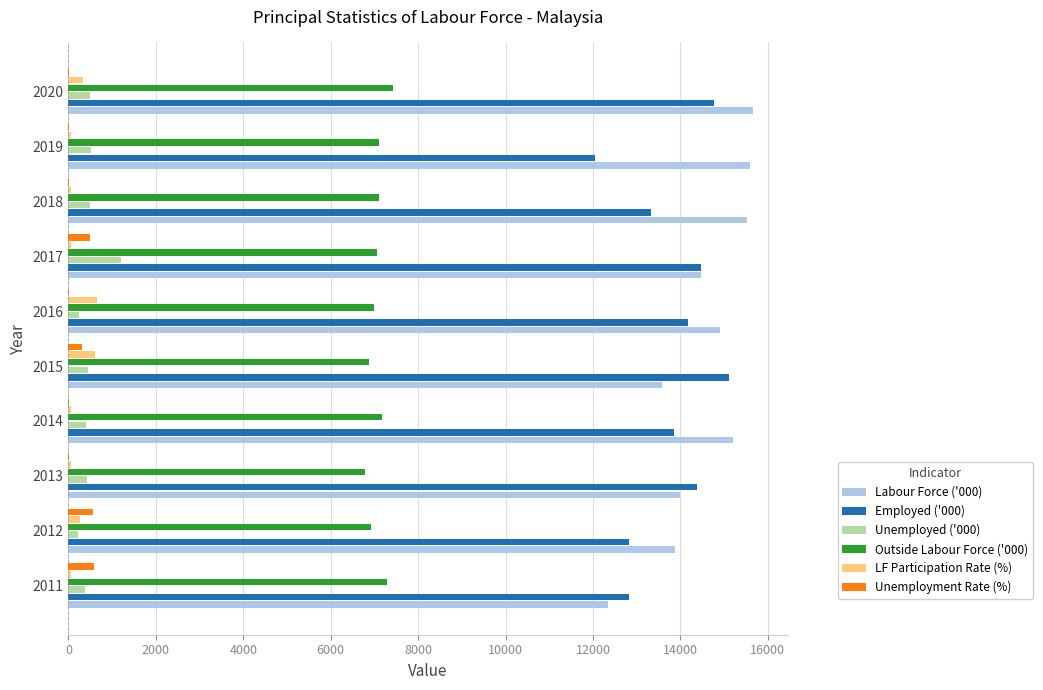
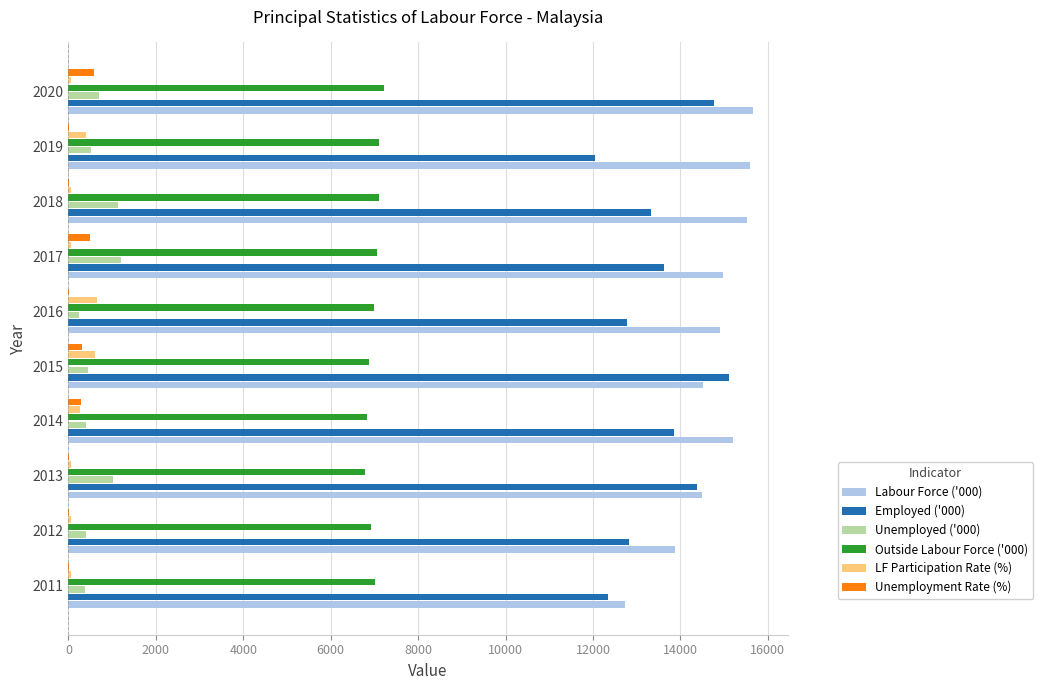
Unemployment Rate (%), 2020: 0 -> 600
LF Participation Rate (%), 2020: 300 -> 100
Outside Labour Force ('000), 2020: 7400 -> 7200
Unemployed ('000), 2020: 500 -> 700
LF Participation Rate (%), 2019: 100 -> 400
Unemployed ('000), 2018: 500 -> 1100
Employed ('000), 2017: 14500 -> 13600
Labour Force ('000), 2017: 14500 -> 15000
Employed ('000), 2016: 14200 -> 12800
Labour Force ('000), 2015: 13600 -> 14500
Unemployment Rate (%), 2014: 0 -> 300
LF Participation Rate (%), 2014: 100 -> 300
Outside Labour Force ('000), 2014: 7200 -> 6800
Unemployed ('000), 2013: 400 -> 1000
Labour Force ('000), 2013: 14000 -> 14500
Unemployment Rate (%), 2012: 600 -> 0
LF Participation Rate (%), 2012: 300 -> 100
Unemployed ('000), 2012: 200 -> 400
Unemployment Rate (%), 2011: 600 -> 0
Outside Labour Force ('000), 2011: 7300 -> 7000
Employed ('000), 2011: 12800 -> 12400
Labour Force ('000), 2011: 12300 -> 12700
